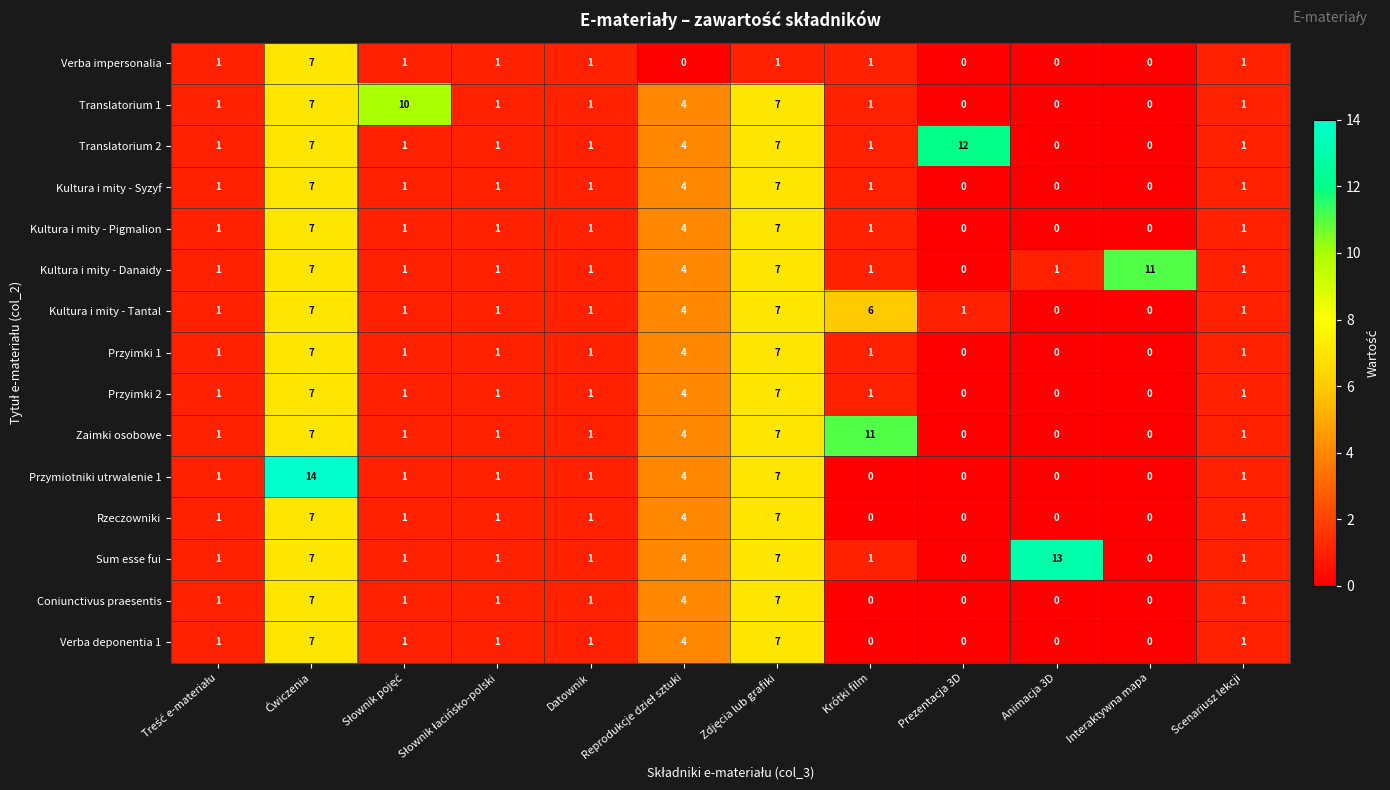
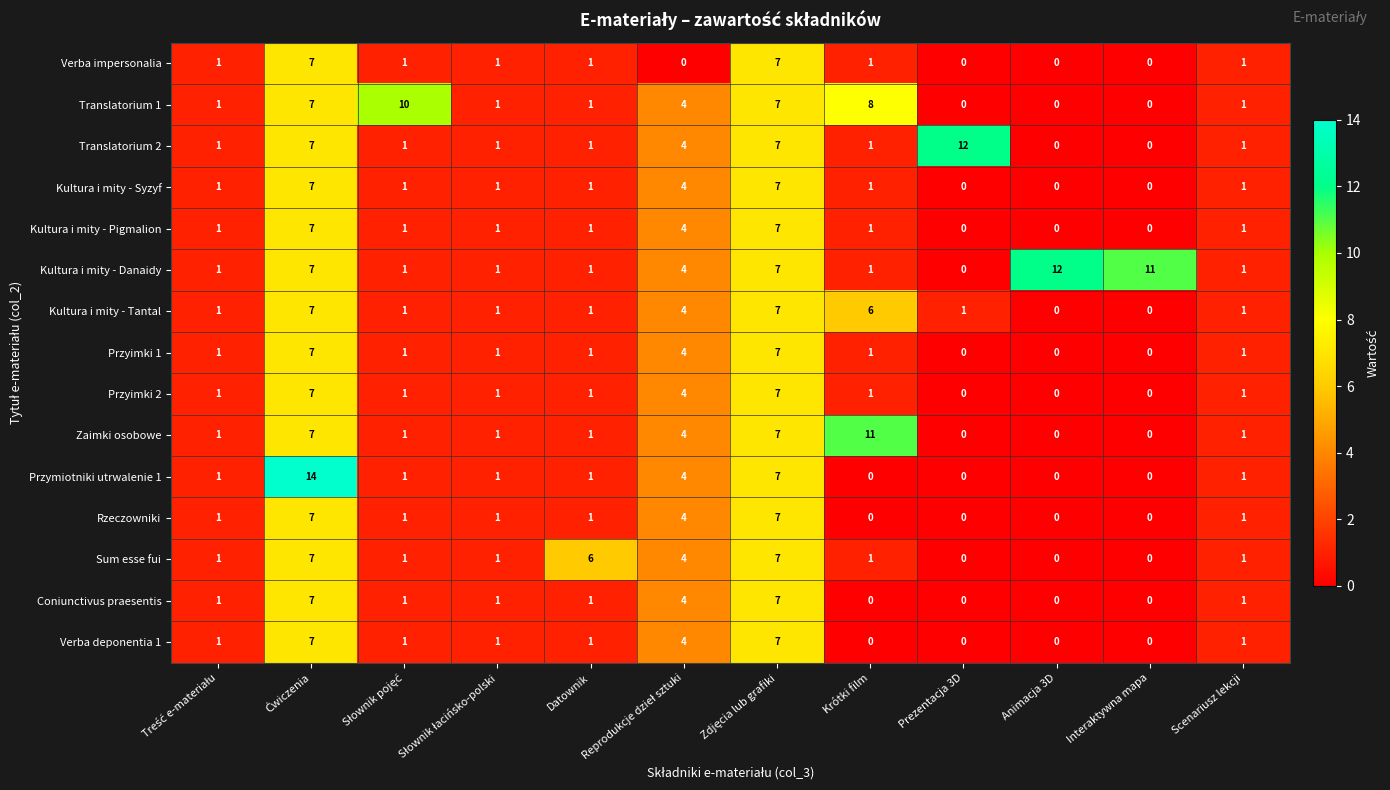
Verba impersonalia, Zdjęcia lub grafiki: 1 -> 7
Translatorium 1, Krótki film: 1 -> 8
Kultura i mity - Danaidy, Animacja 3D: 1 -> 12
Sum esse fui, Datownik: 1 -> 6
Sum esse fui, Animacja 3D: 13 -> 0
